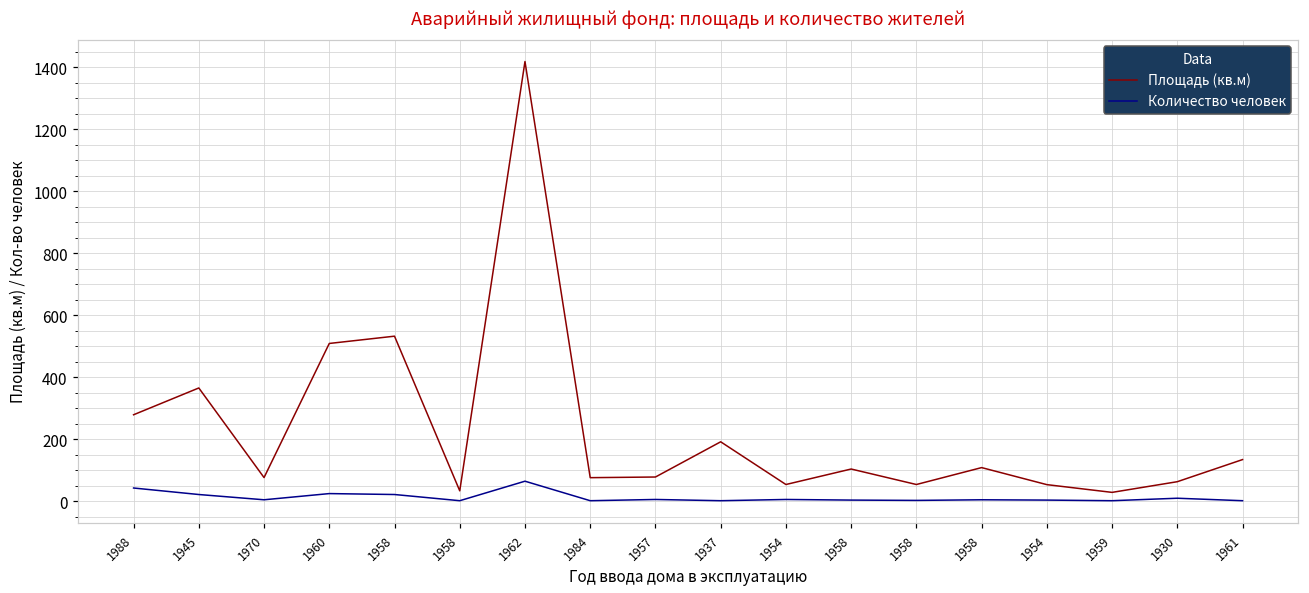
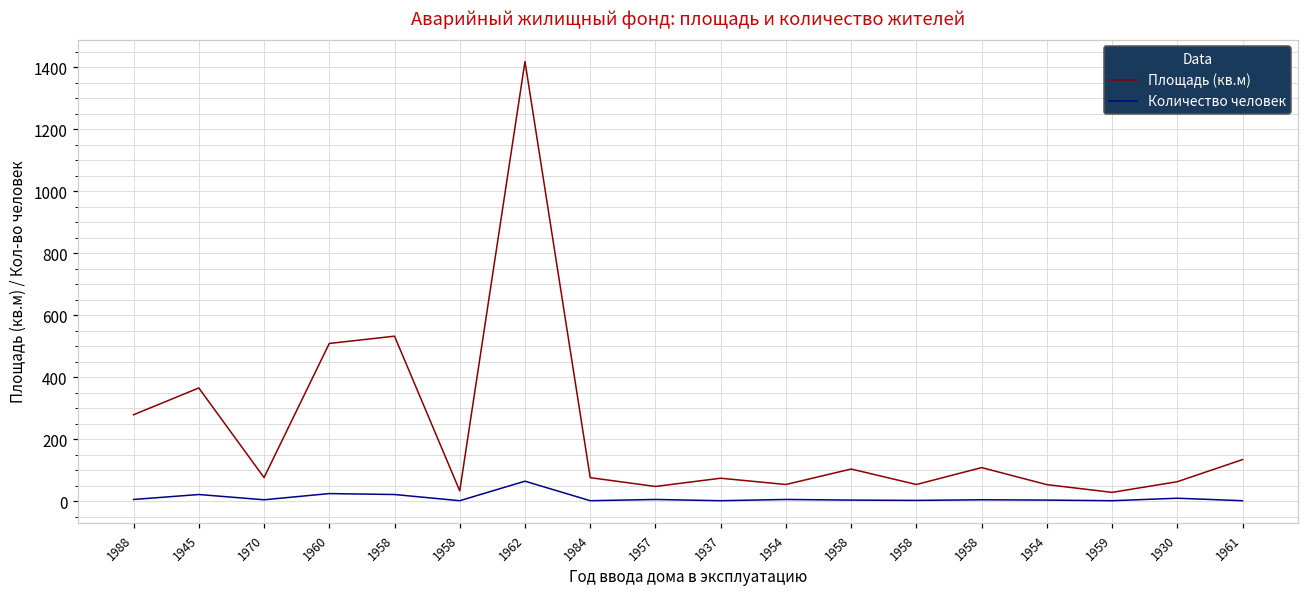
Количество человек, 1988: 40 -> 10
Площадь (кв.м), 1957: 80 -> 50
Площадь (кв.м), 1937: 190 -> 70
